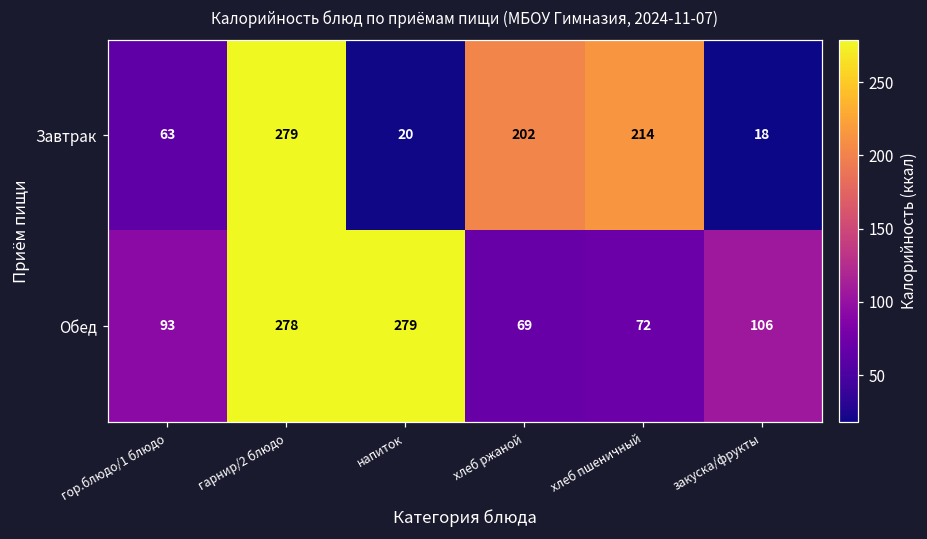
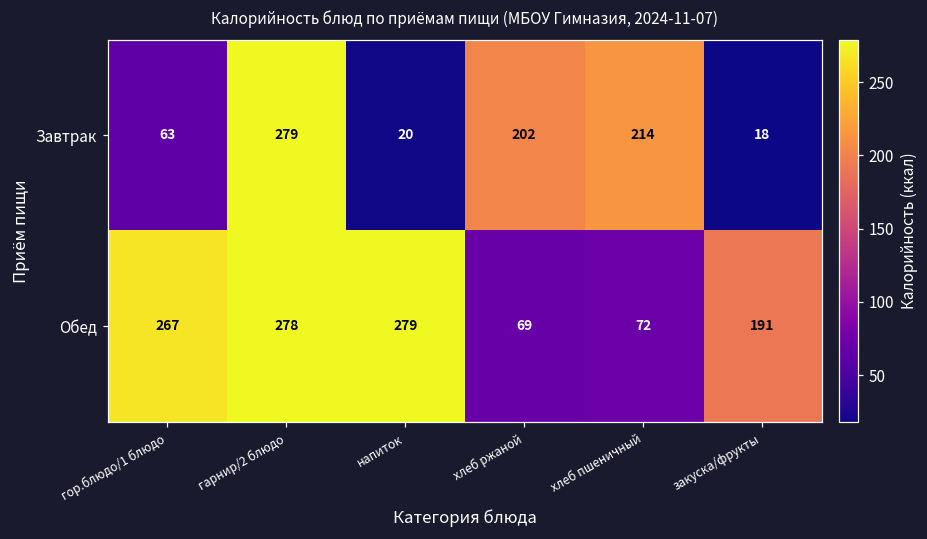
Обед, гор.блюдо/1 блюдо: 93 -> 267
Обед, закуска/фрукты: 106 -> 191
